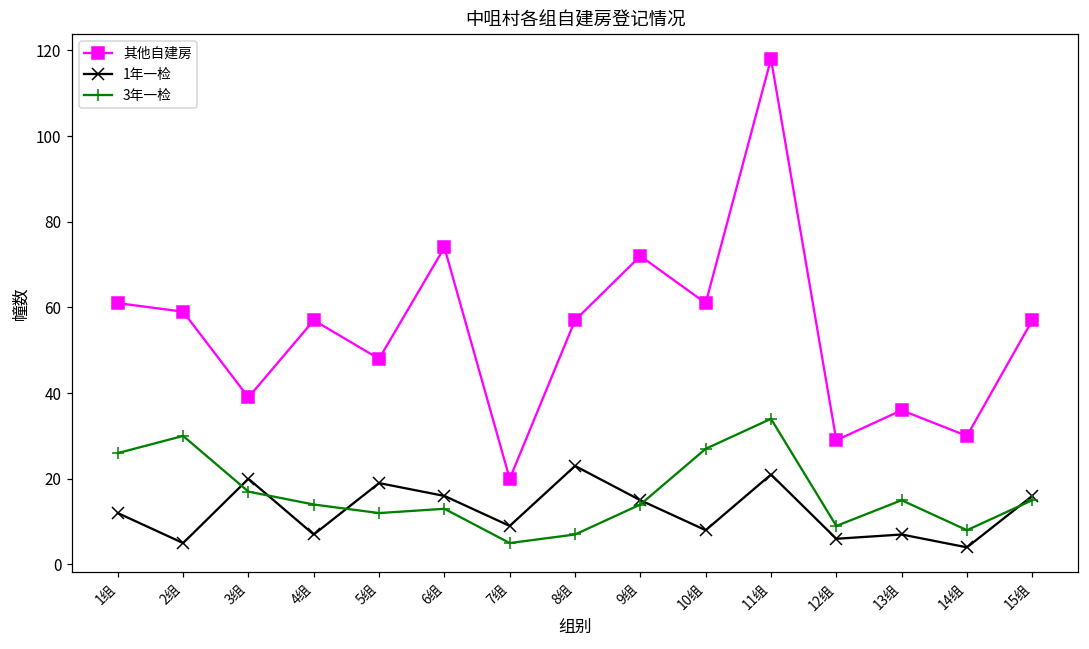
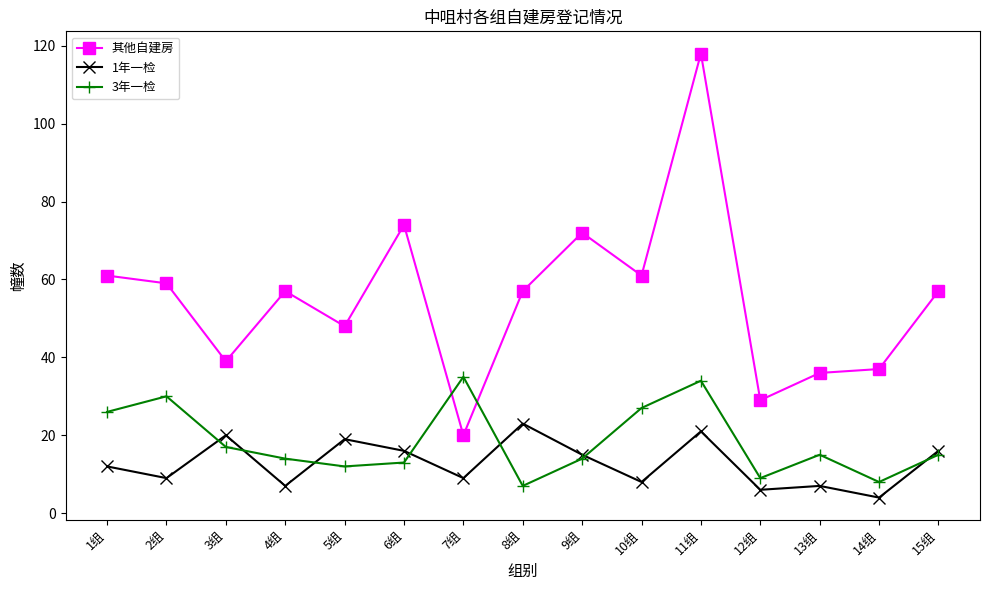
1年一检, 2组: 5 -> 9
3年一检, 7组: 5 -> 35
其他自建房, 14组: 30 -> 37
